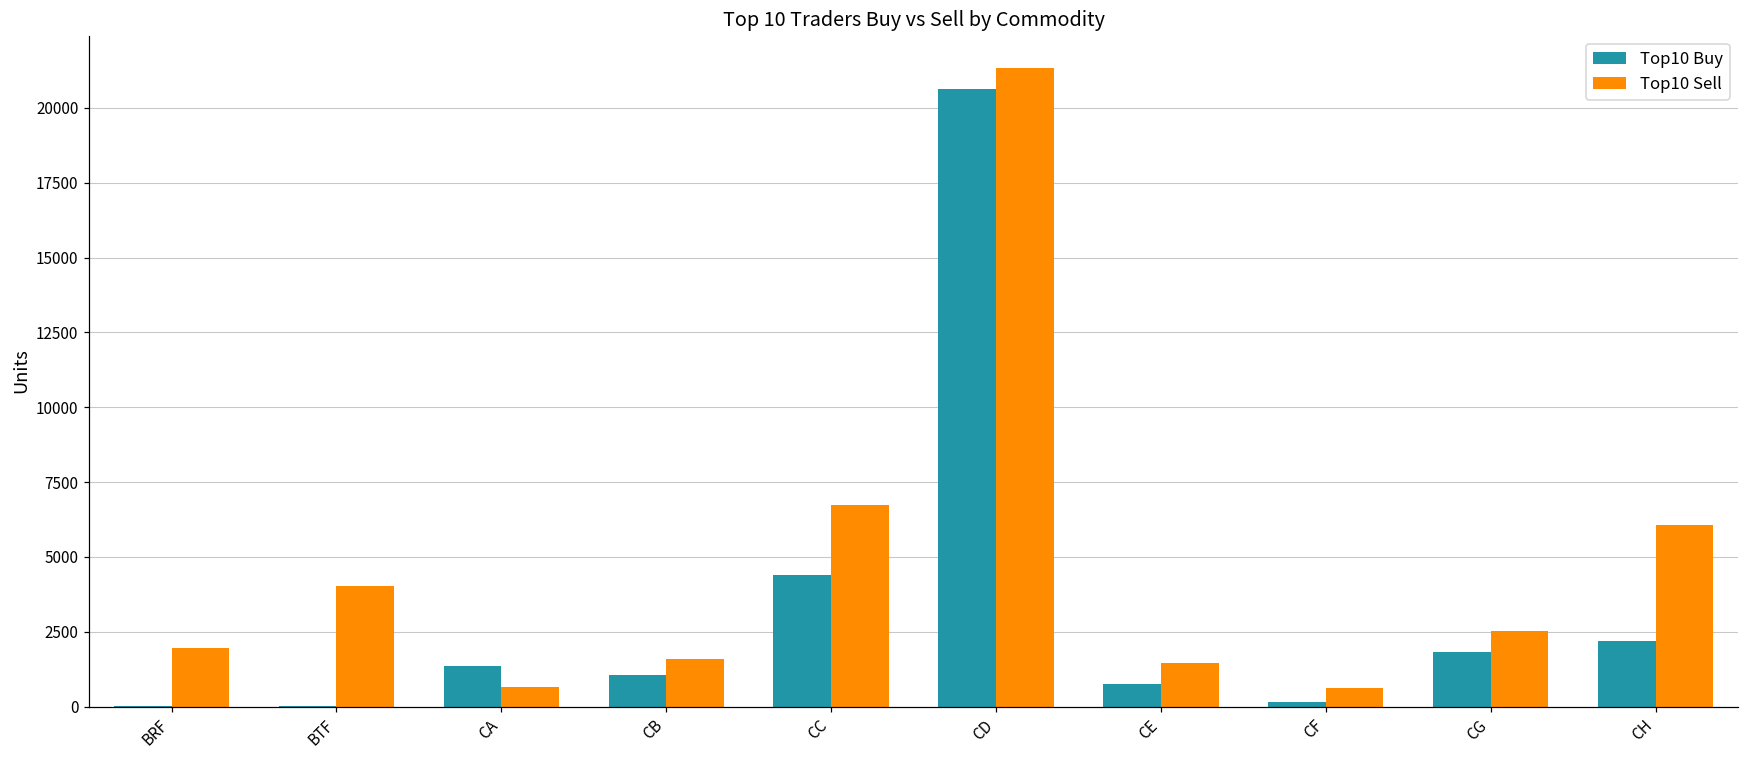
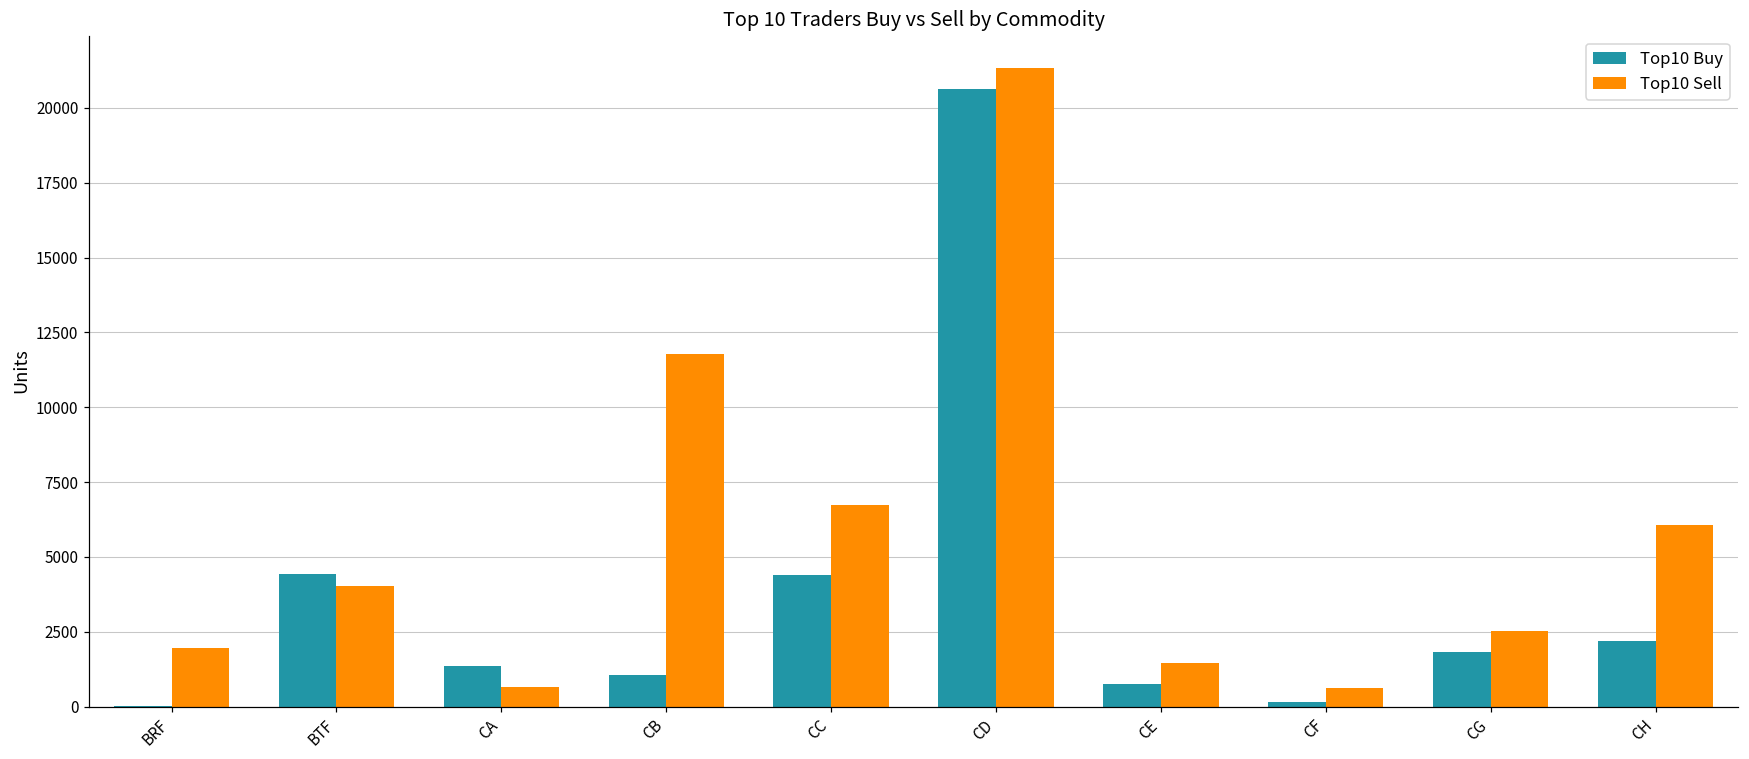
Top10 Buy, BTF: 0 -> 4400
Top10 Sell, CB: 1600 -> 11800
